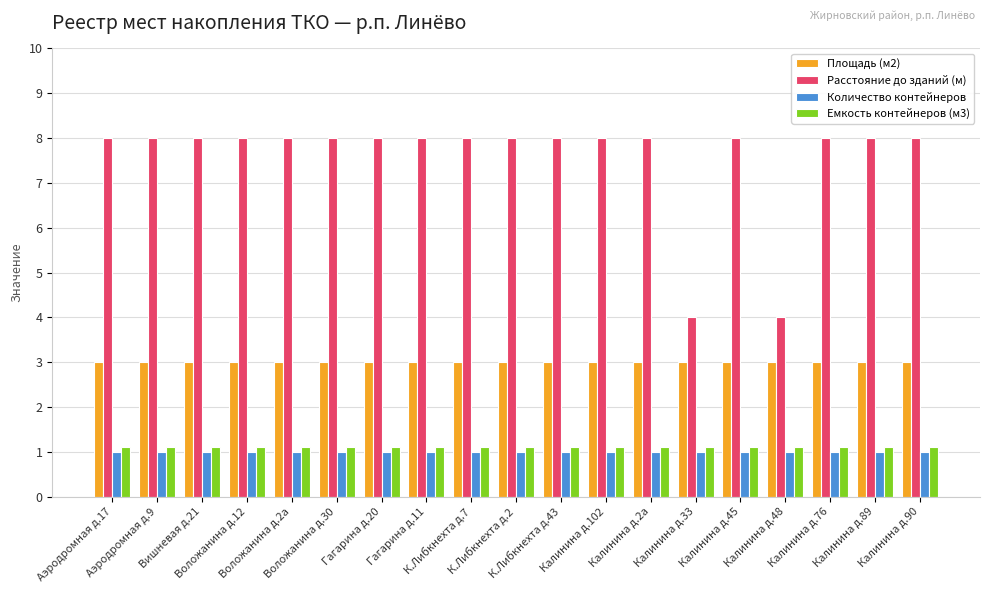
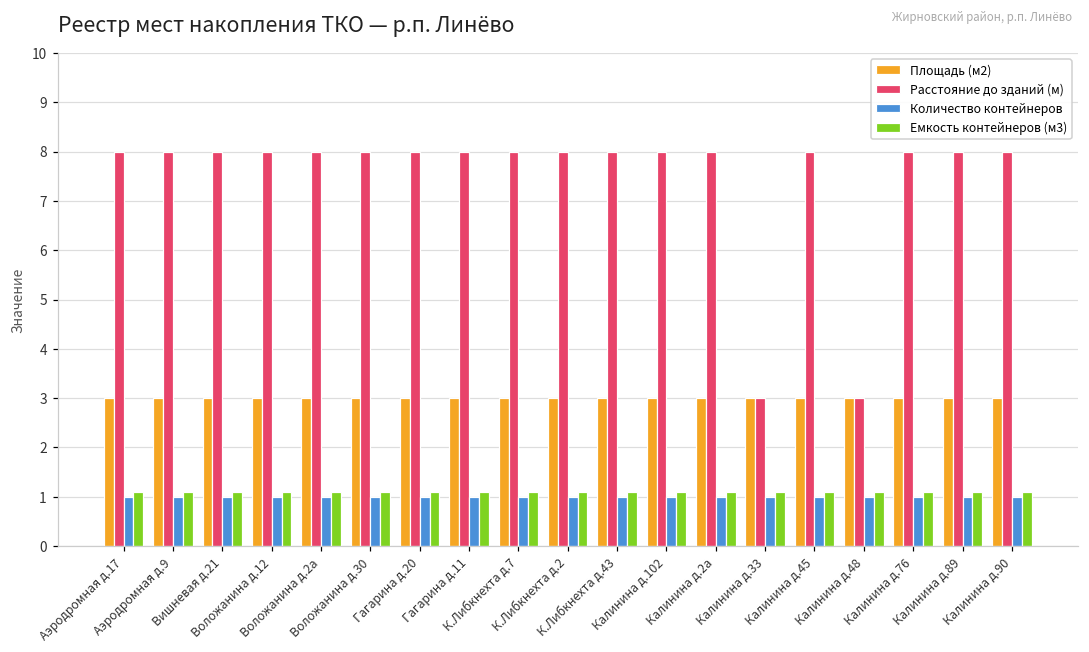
Расстояние до зданий (м), Калинина д.33: 4 -> 3
Расстояние до зданий (м), Калинина д.48: 4 -> 3
